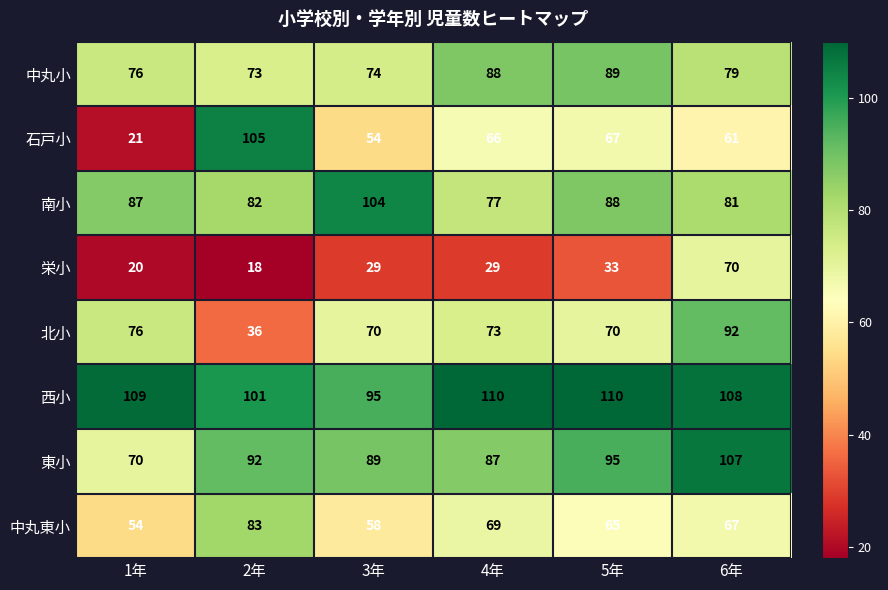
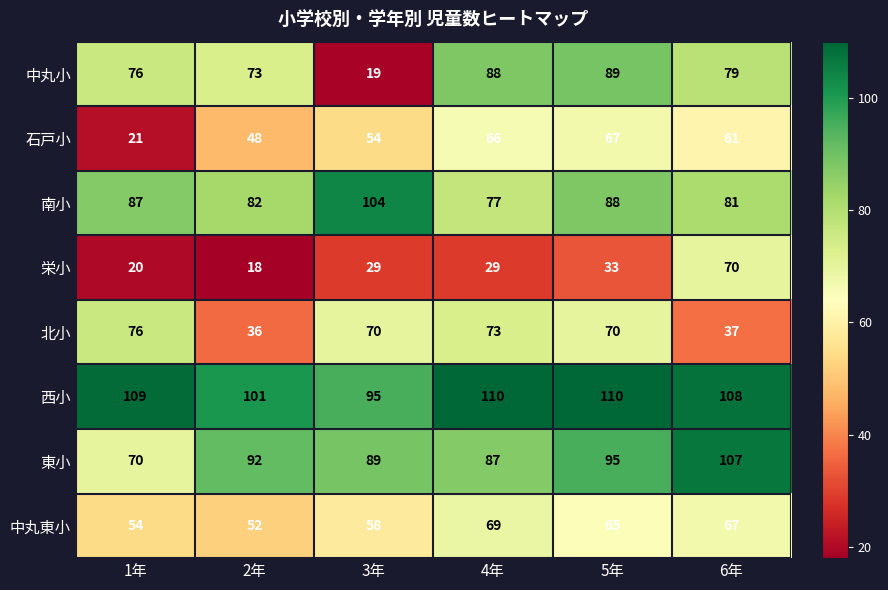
中丸小, 3年: 74 -> 19
石戸小, 2年: 105 -> 48
北小, 6年: 92 -> 37
中丸東小, 2年: 83 -> 52
